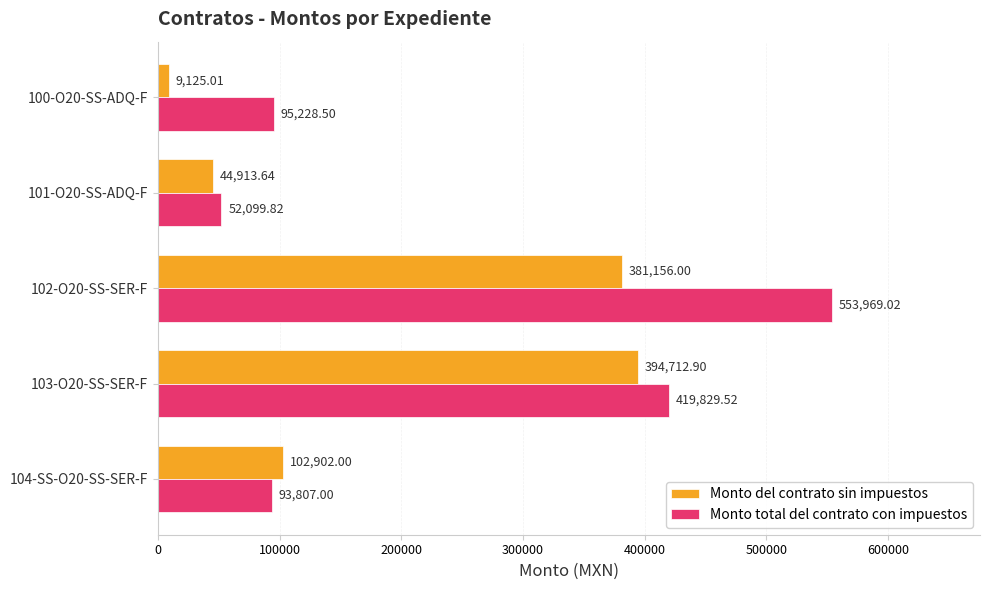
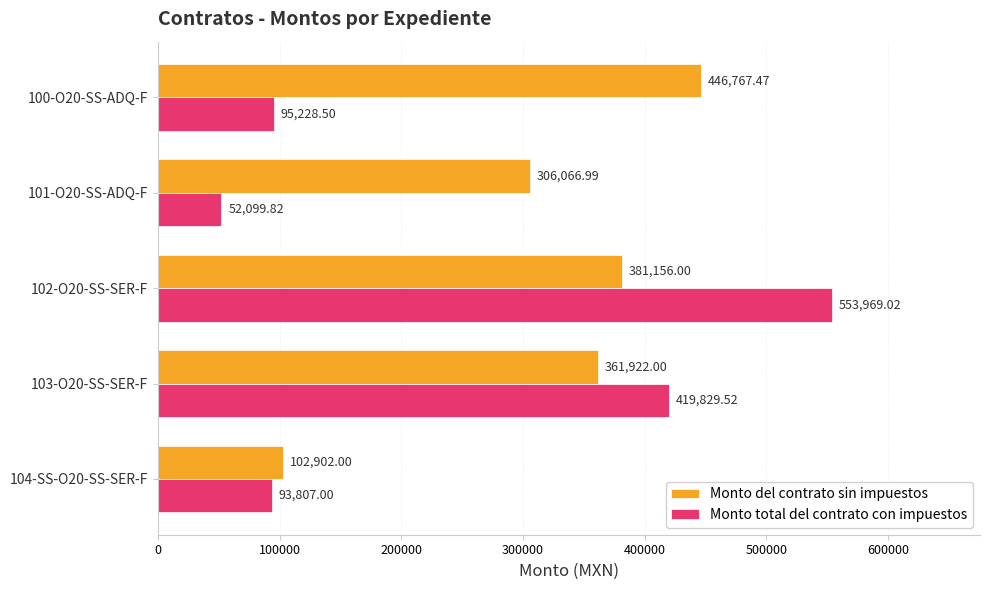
Monto del contrato sin impuestos, 100-O20-SS-ADQ-F: 9,125.01 -> 446,767.47
Monto del contrato sin impuestos, 101-O20-SS-ADQ-F: 44,913.64 -> 306,066.99
Monto del contrato sin impuestos, 103-O20-SS-SER-F: 394,712.90 -> 361,922.00
